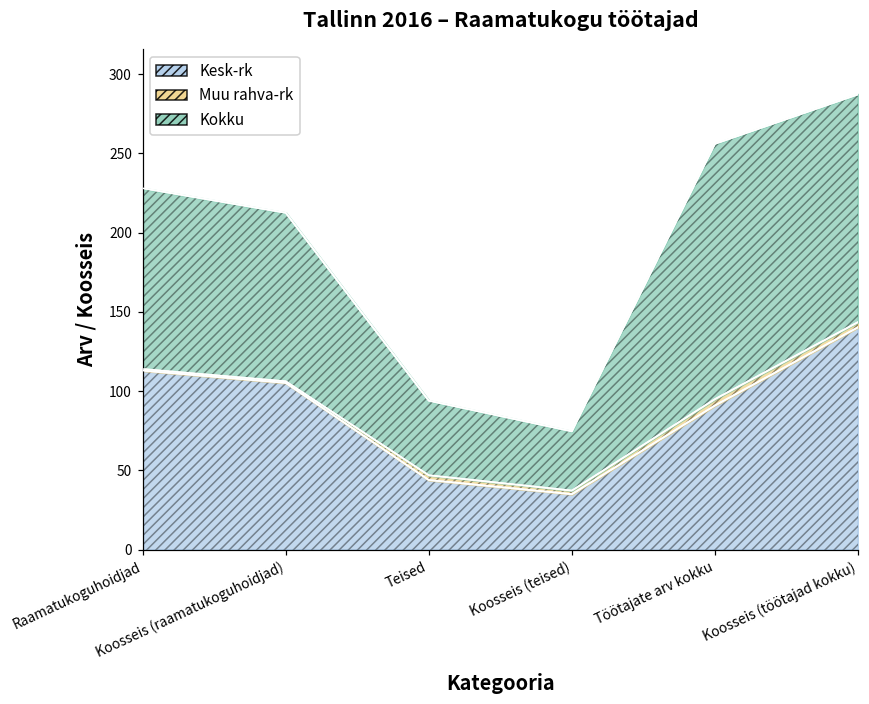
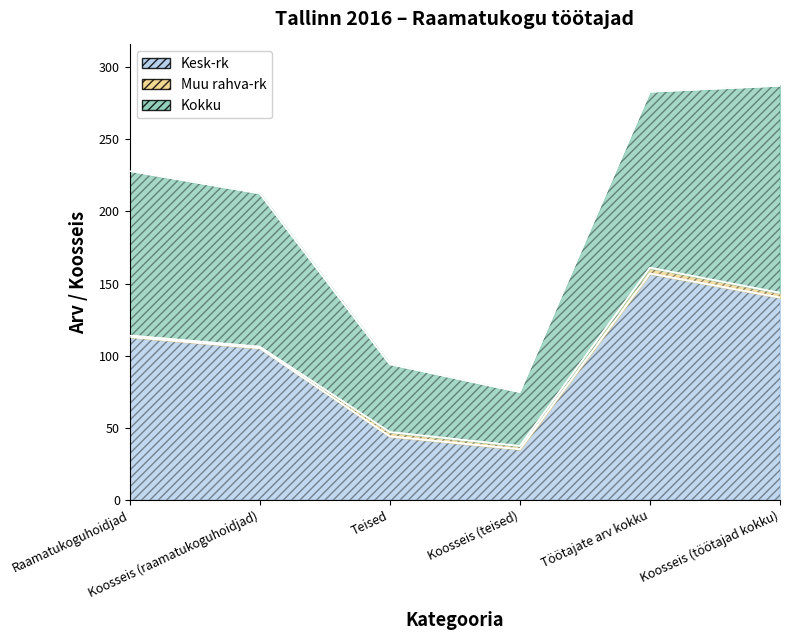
Kesk-rk, Töötajate arv kokku: 91 -> 157
Kokku, Töötajate arv kokku: 161 -> 122
